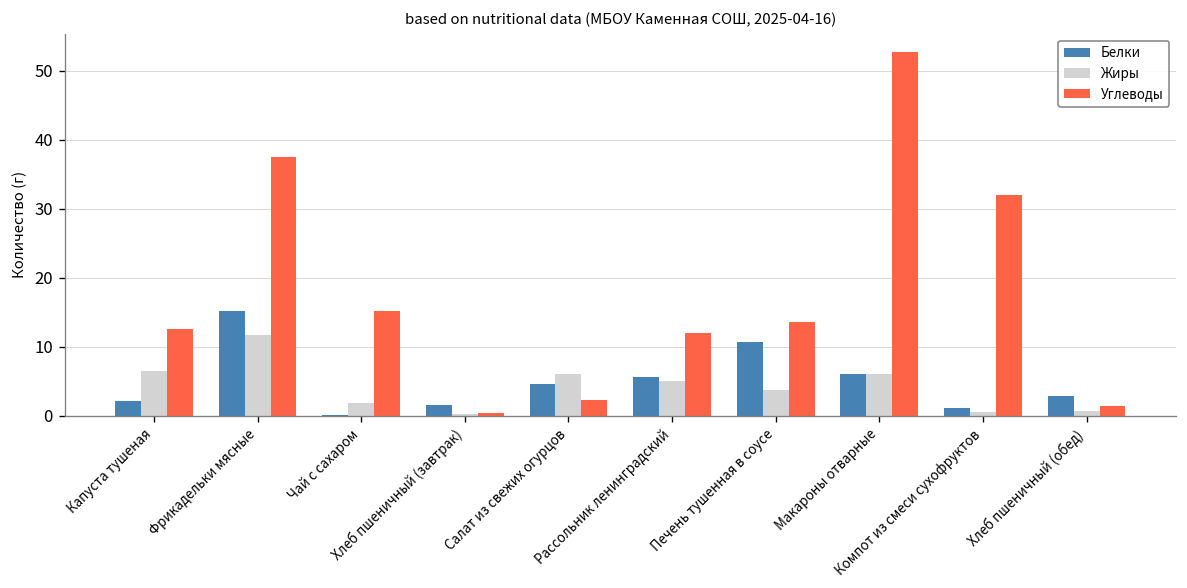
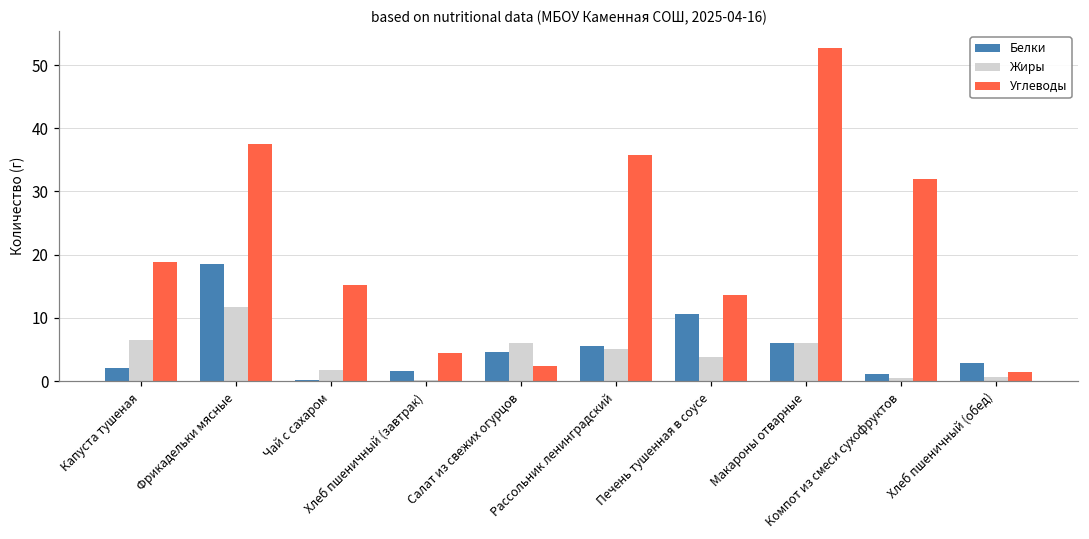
Углеводы, Капуста тушеная: 13 -> 19
Белки, Фрикадельки мясные: 15 -> 18
Углеводы, Хлеб пшеничный (завтрак): 0 -> 4
Углеводы, Рассольник ленинградский: 12 -> 36
